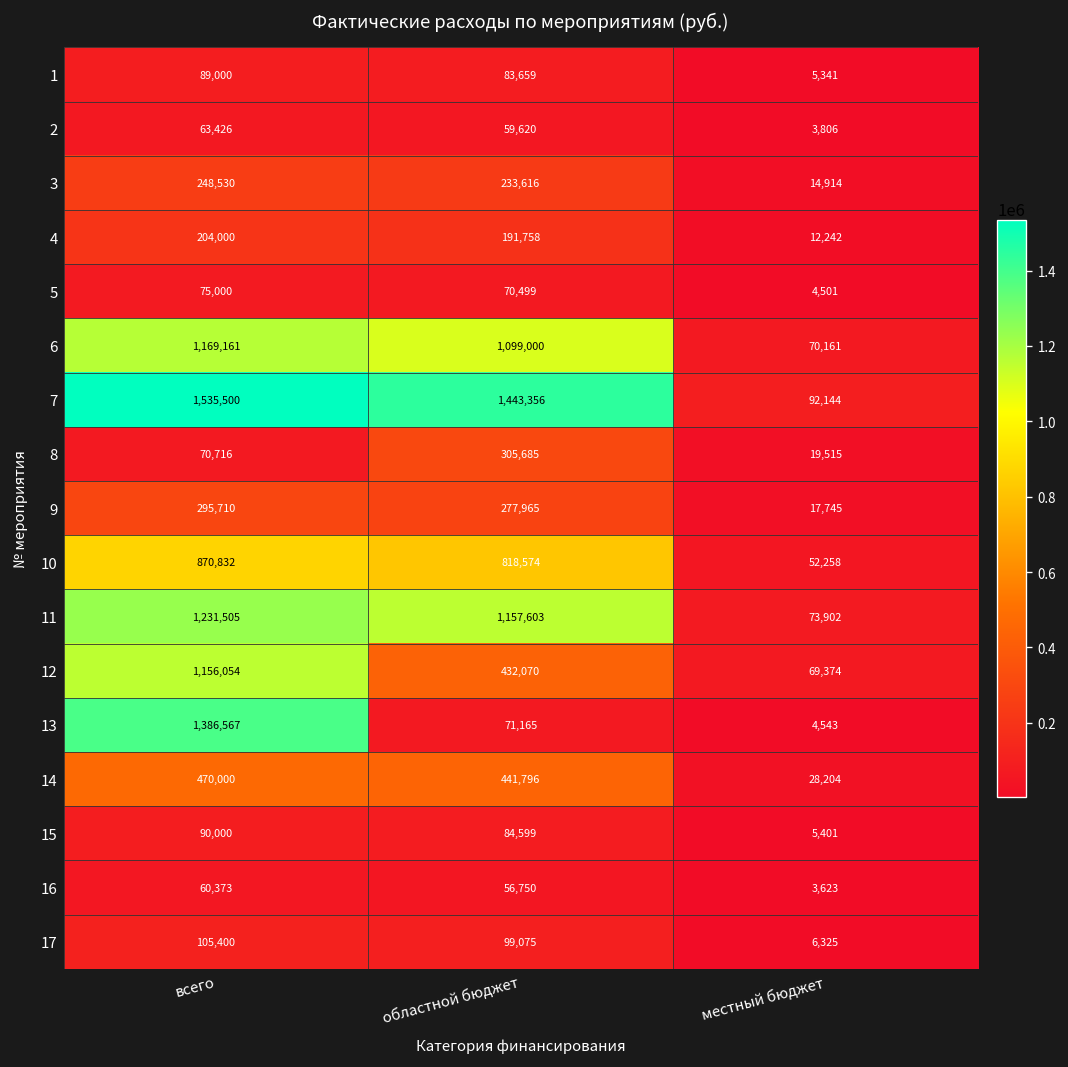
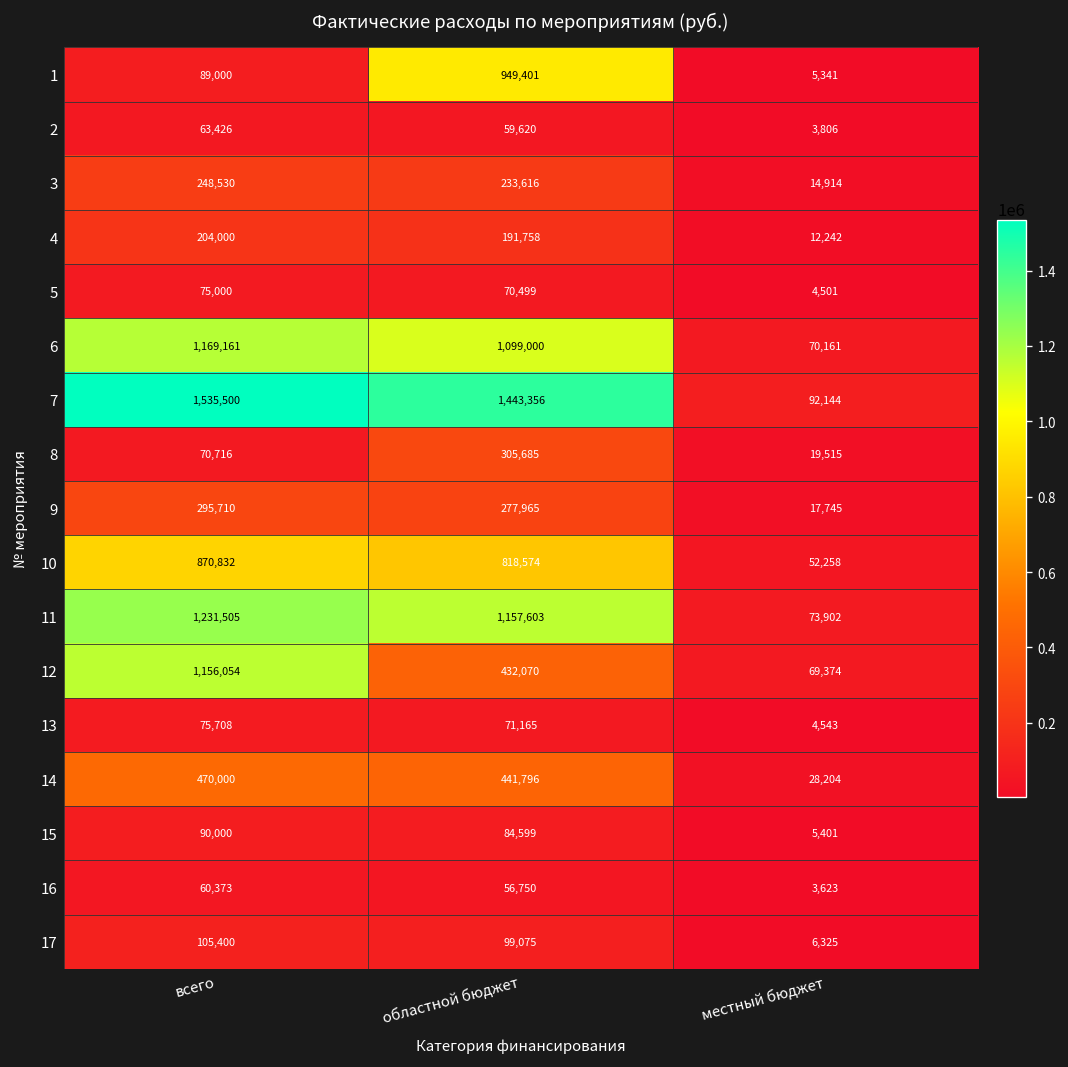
1, областной бюджет: 83,659 -> 949,401
13, всего: 1,386,567 -> 75,708
